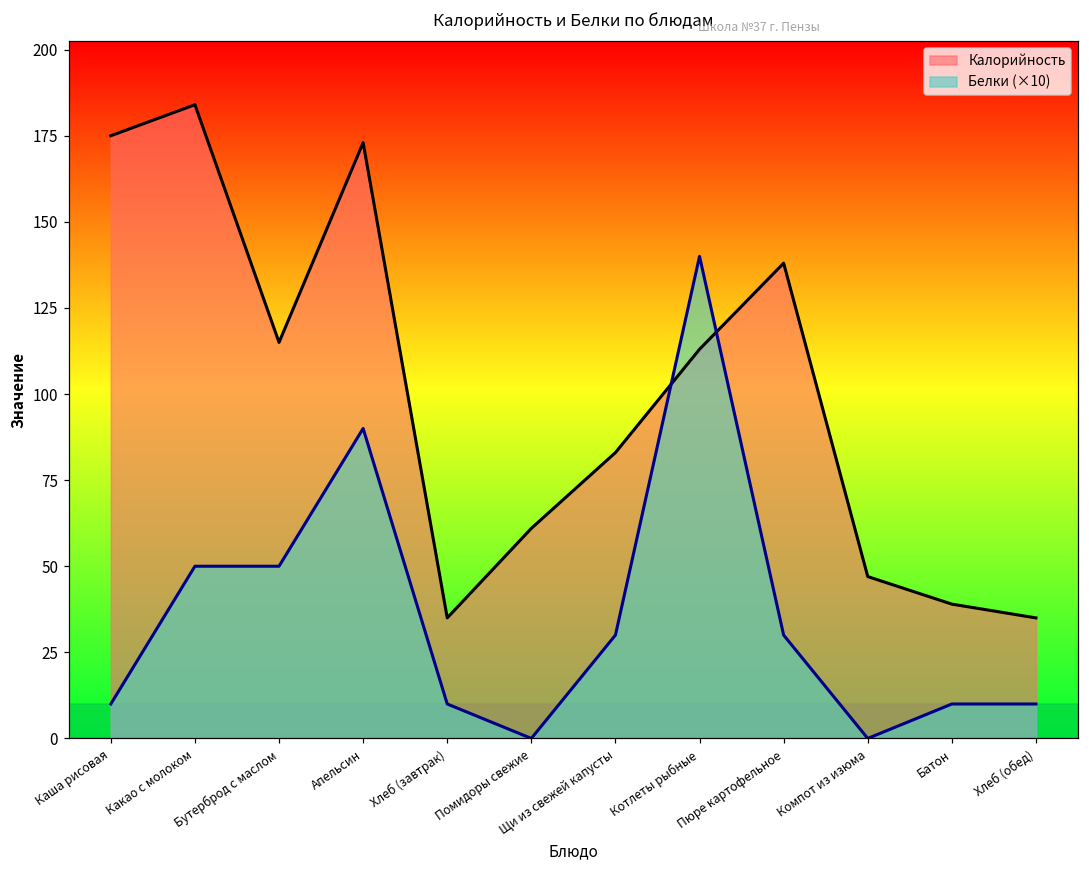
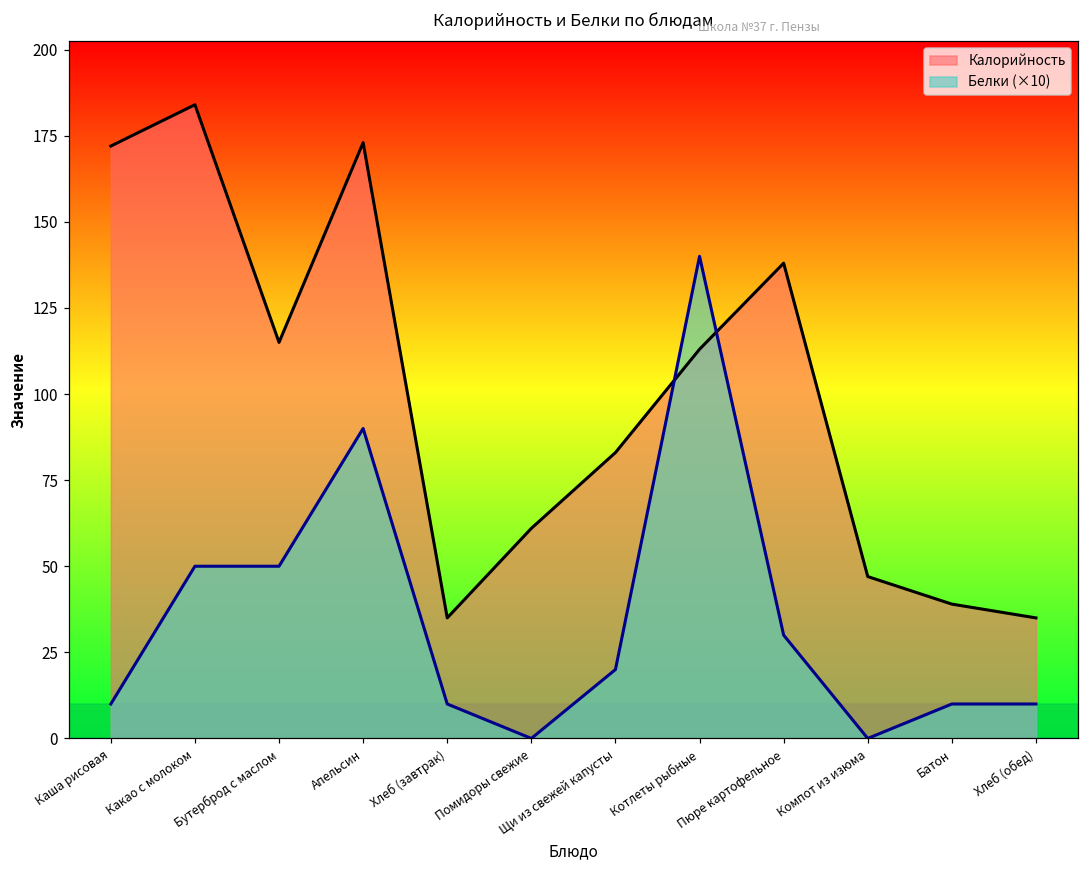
Калорийность, Каша рисовая: 175 -> 172
Белки (×10), Щи из свежей капусты: 30 -> 20
